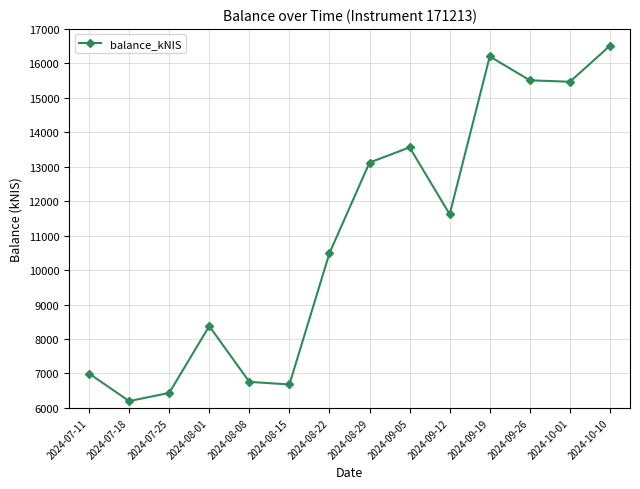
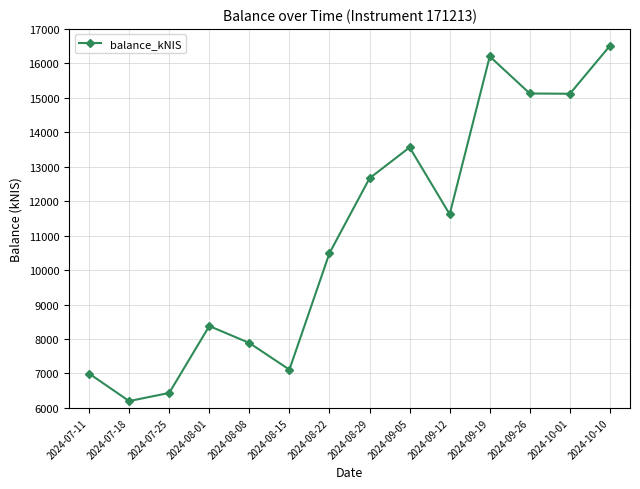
2024-08-08: 6800 -> 7900
2024-08-15: 6700 -> 7100
2024-08-29: 13100 -> 12700
2024-09-26: 15500 -> 15100
2024-10-01: 15500 -> 15100
